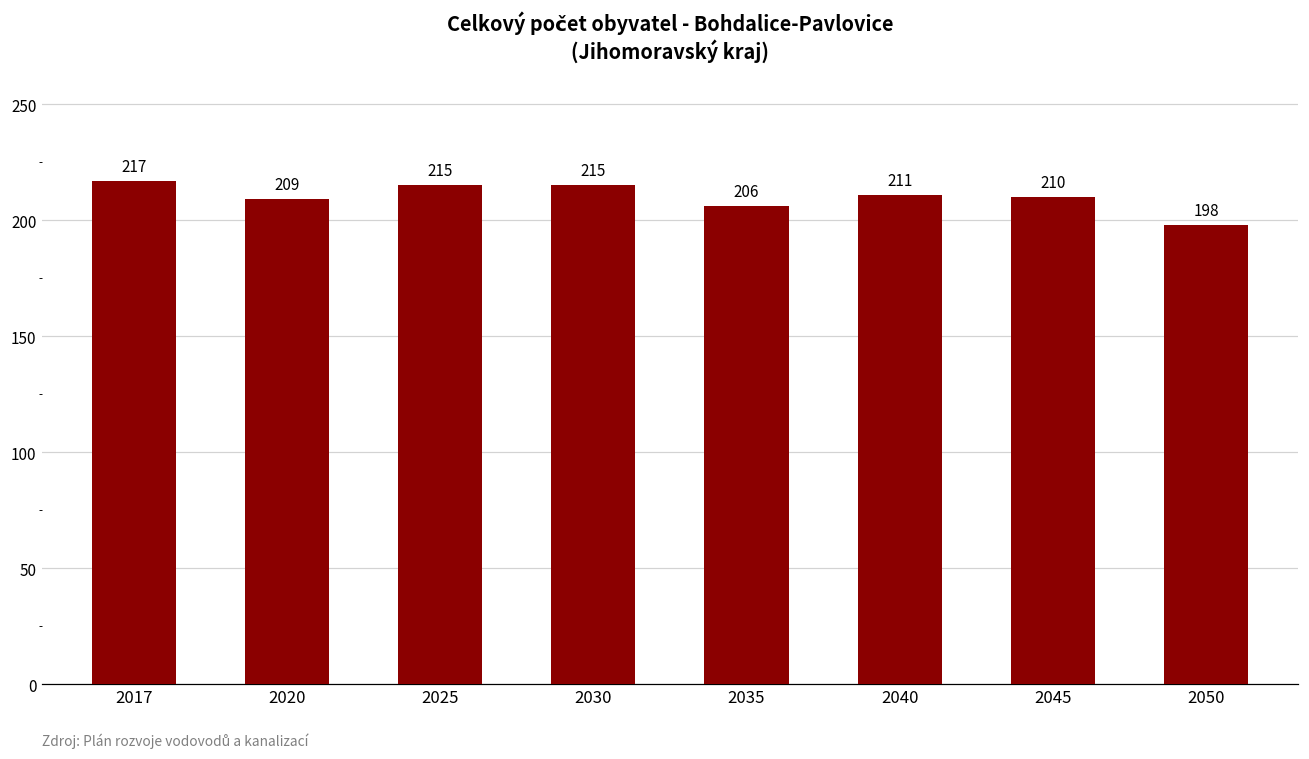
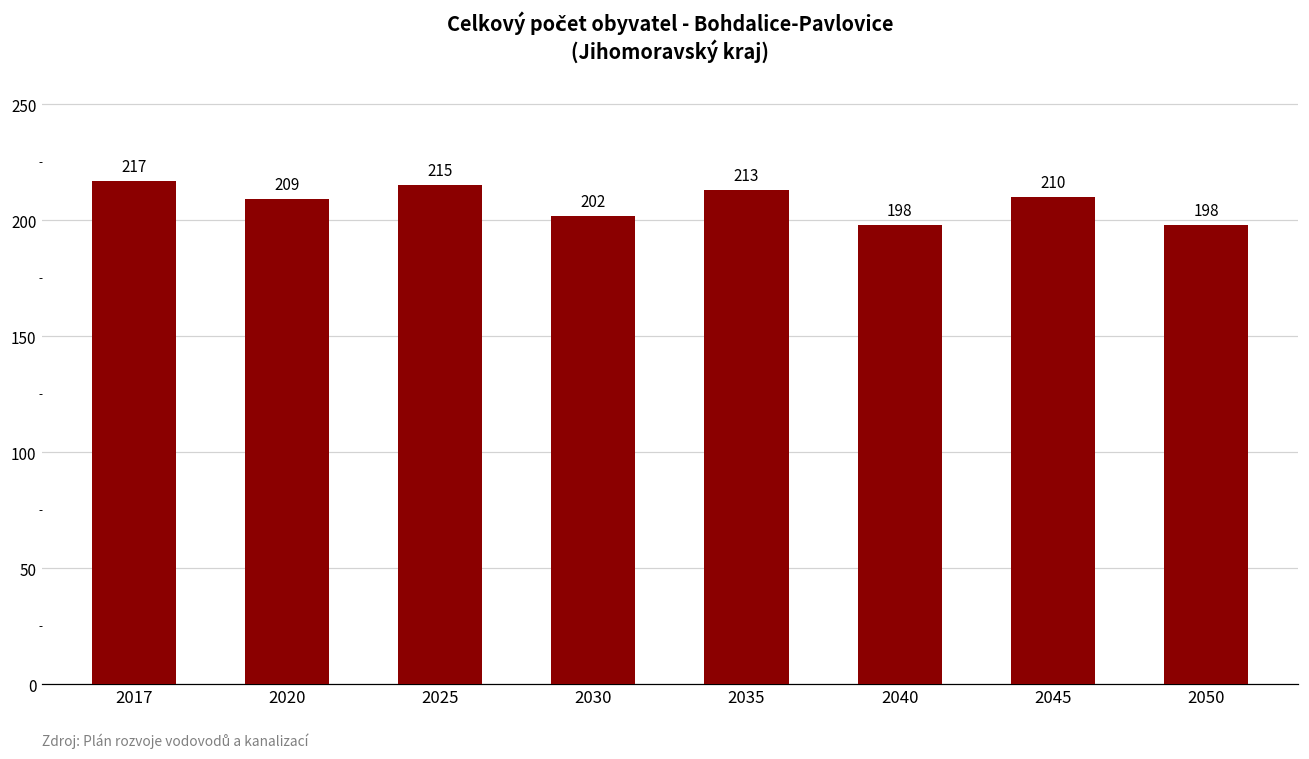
2030: 215 -> 202
2035: 206 -> 213
2040: 211 -> 198
